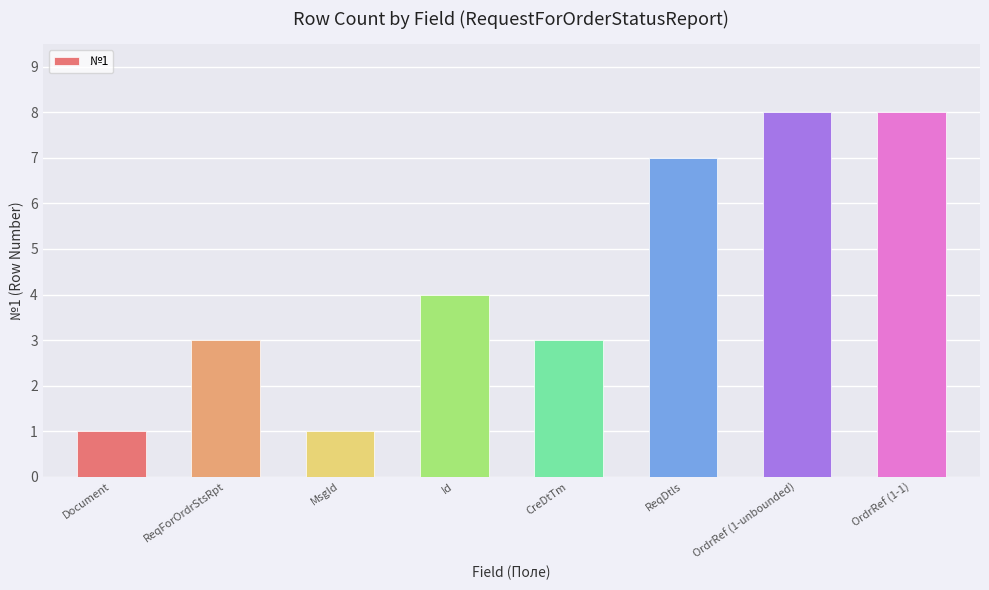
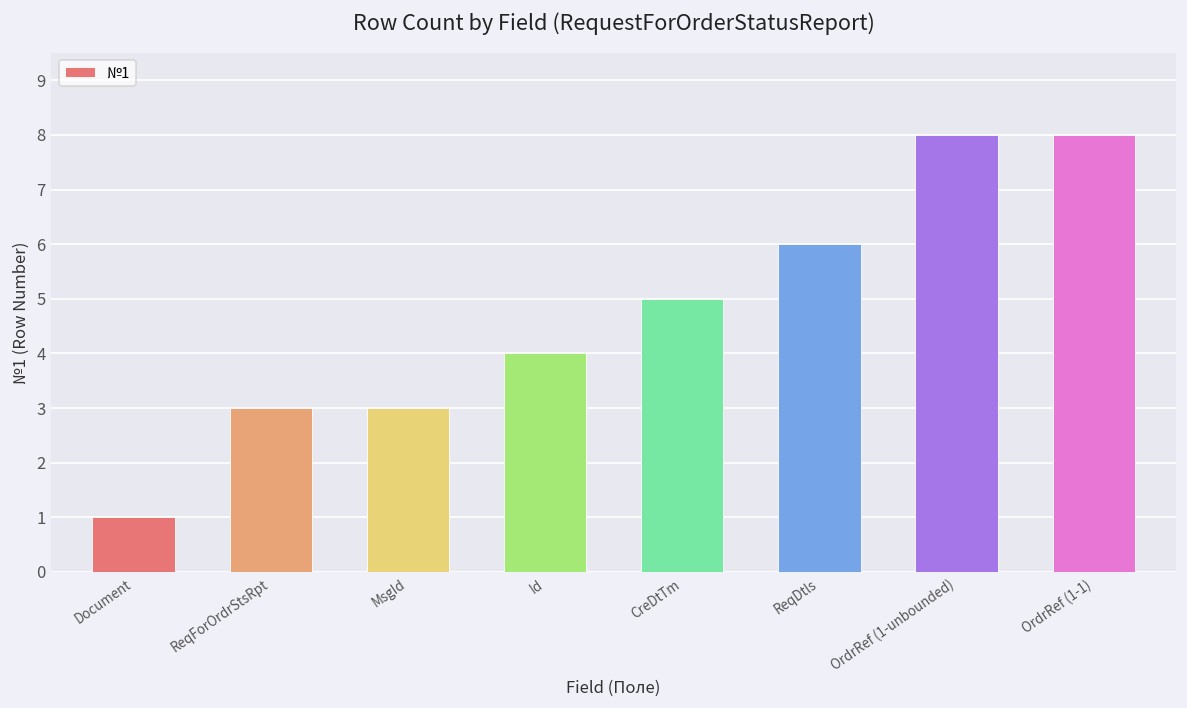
MsgId: 1 -> 3
CreDtTm: 3 -> 5
ReqDtls: 7 -> 6
